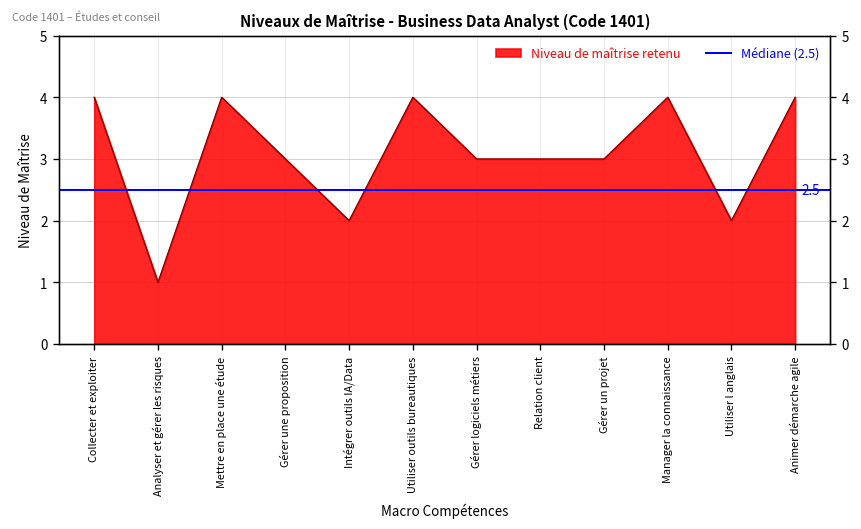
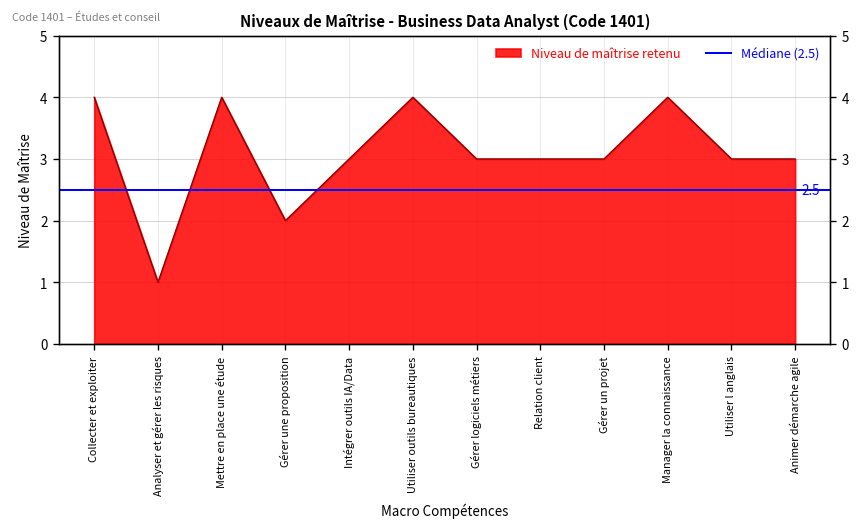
Gérer une proposition: 3 -> 2
Intégrer outils IA/Data: 2 -> 3
Utiliser l anglais: 2 -> 3
Animer démarche agile: 4 -> 3
